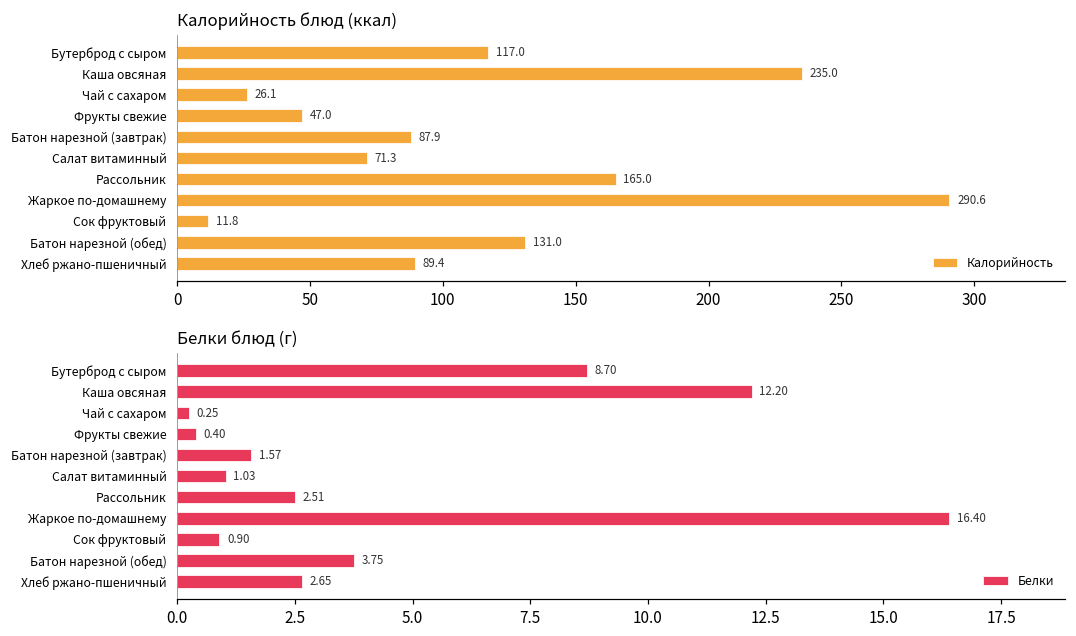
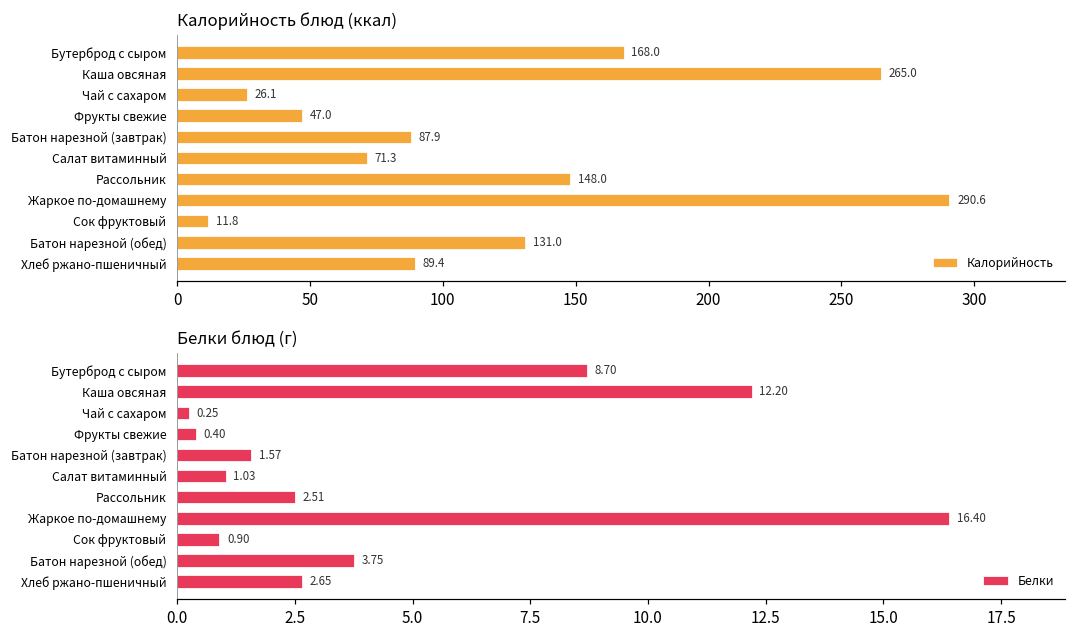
Калорийность блюд (ккал), Бутерброд с сыром: 117.0 -> 168.0
Калорийность блюд (ккал), Каша овсяная: 235.0 -> 265.0
Калорийность блюд (ккал), Рассольник: 165.0 -> 148.0
